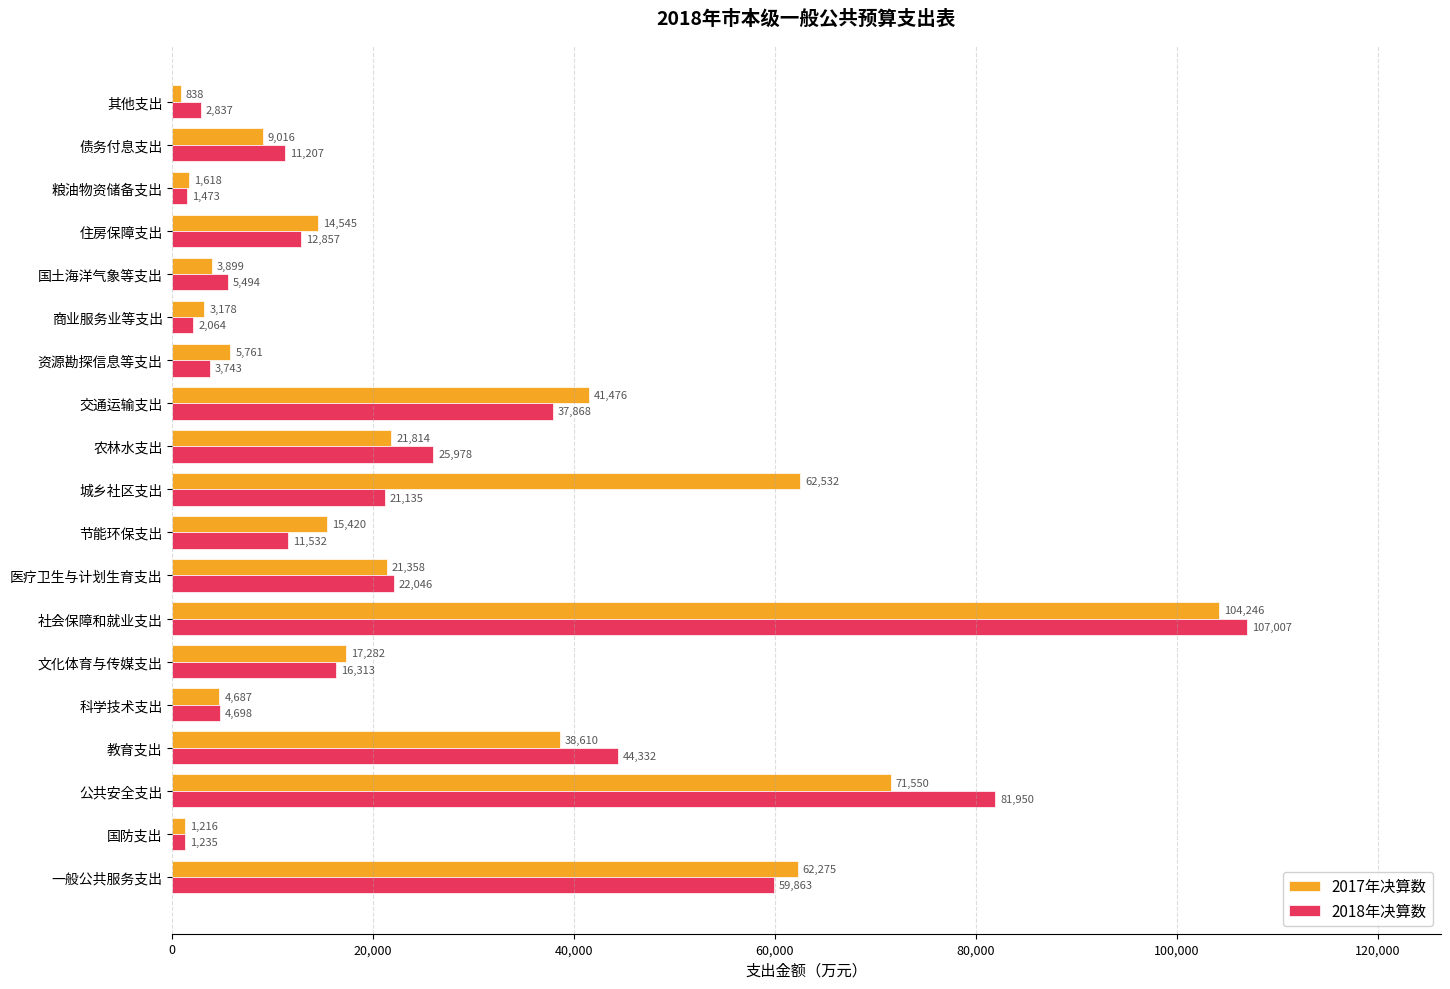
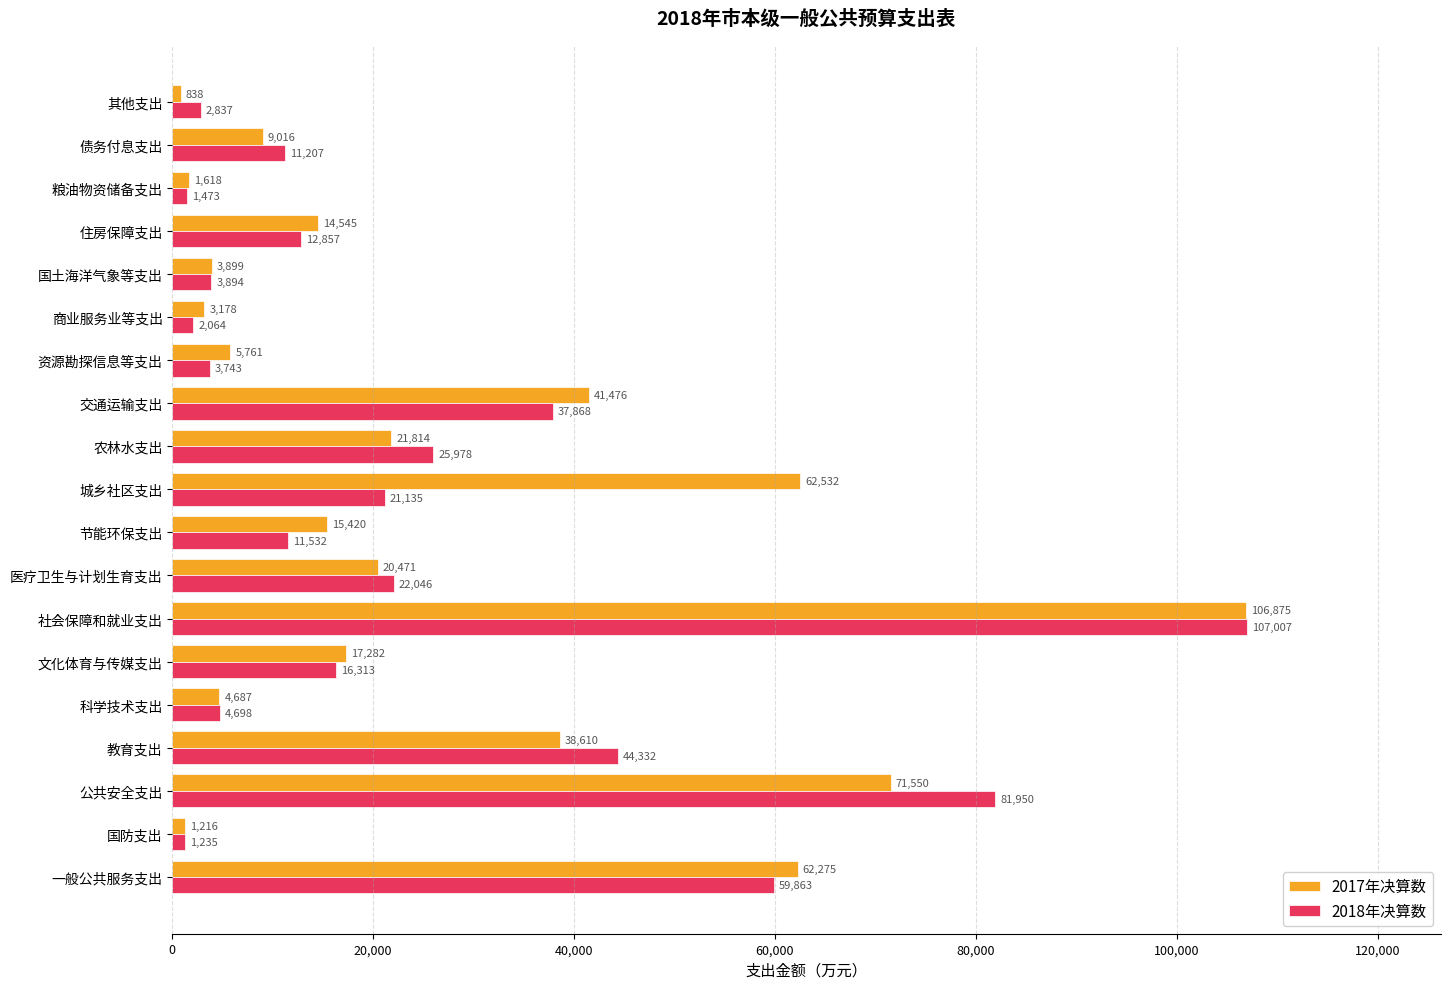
2018年决算数, 国土海洋气象等支出: 5,494 -> 3,894
2017年决算数, 医疗卫生与计划生育支出: 21,358 -> 20,471
2017年决算数, 社会保障和就业支出: 104,246 -> 106,875
